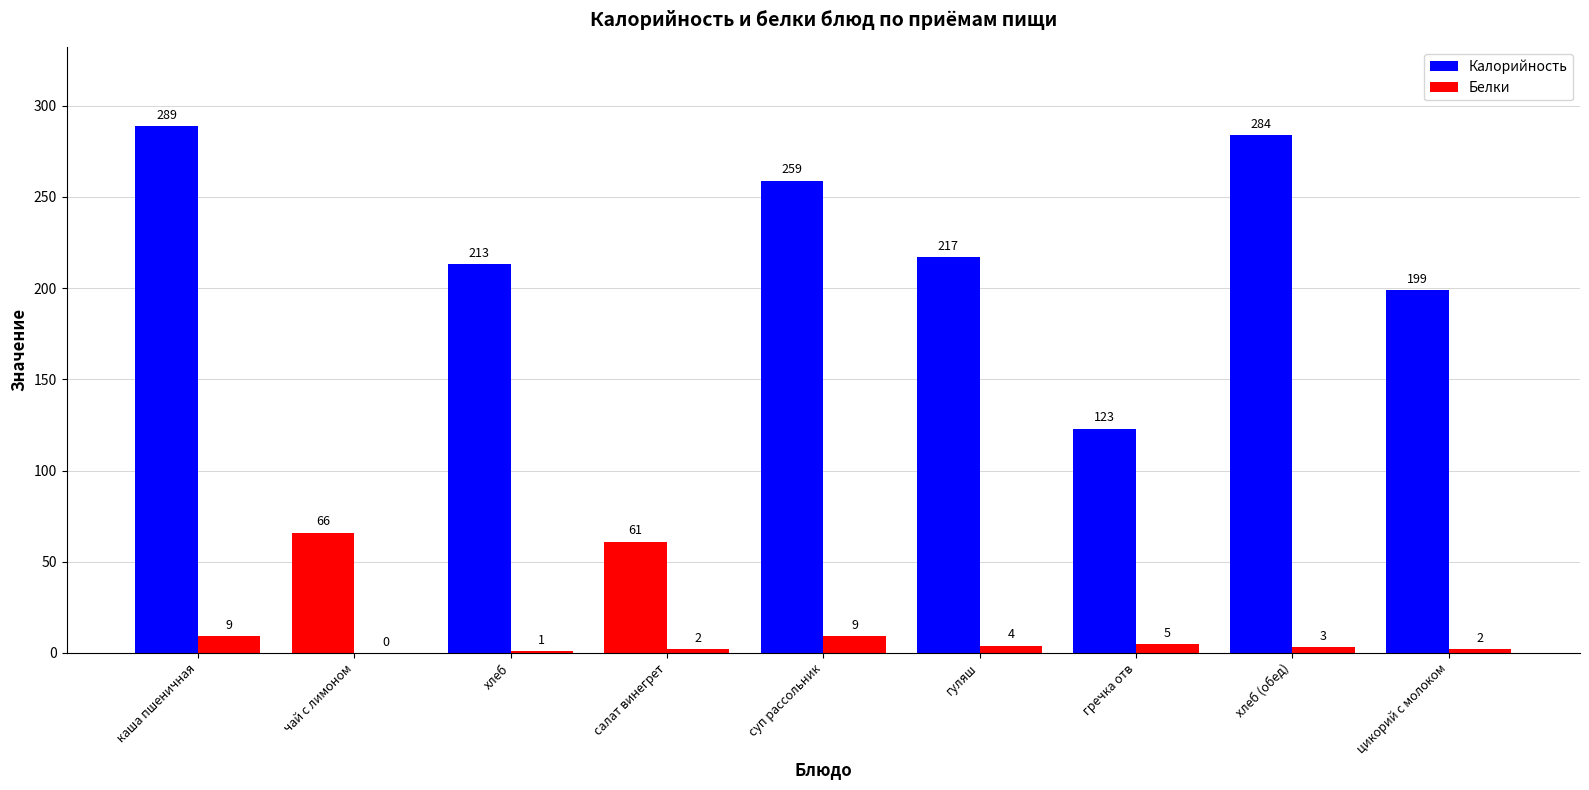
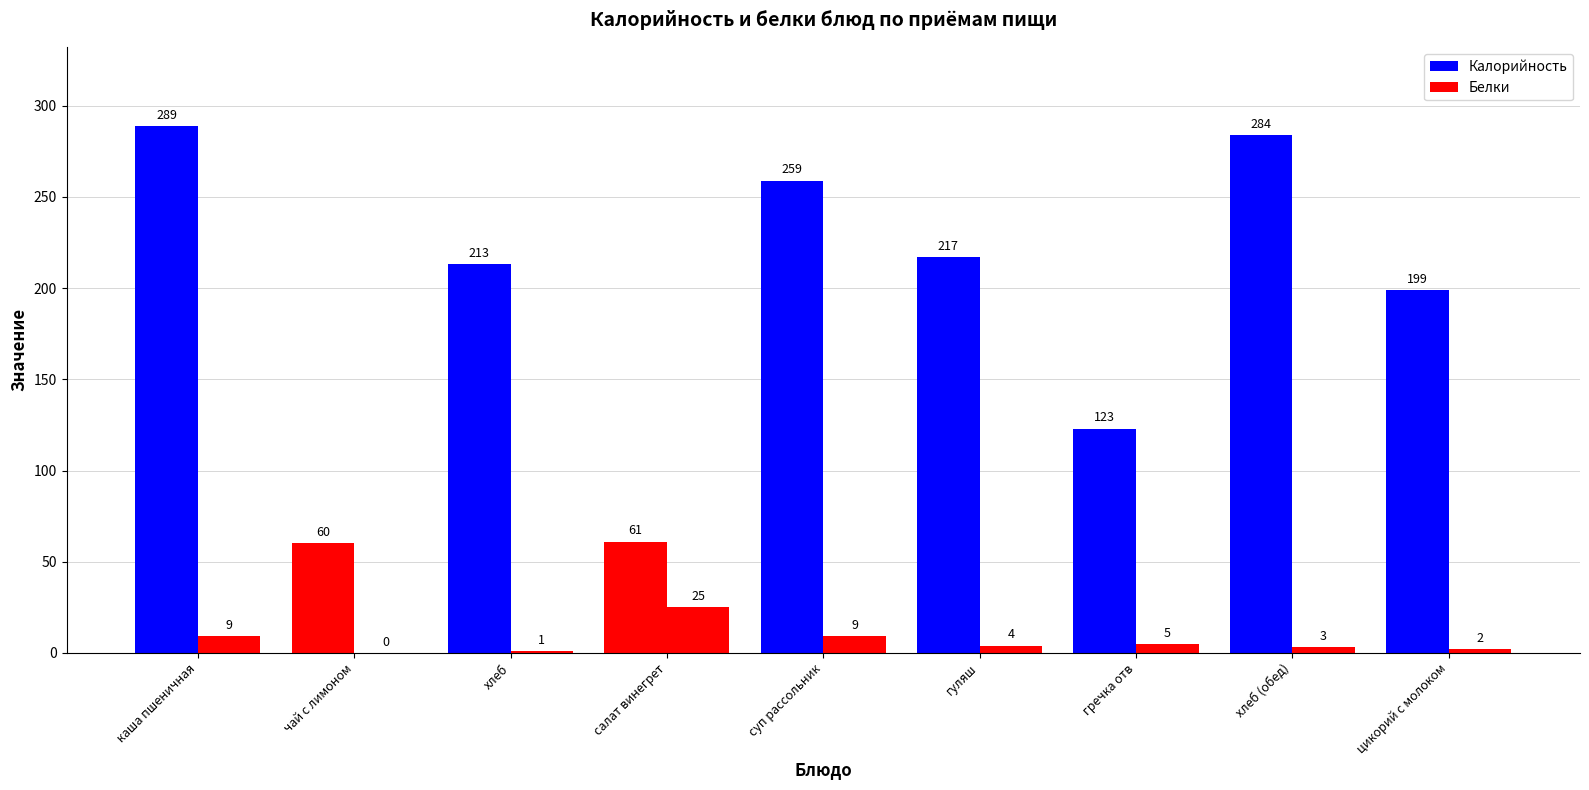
Калорийность, чай с лимоном: 66 -> 60
Белки, салат винегрет: 2 -> 25
